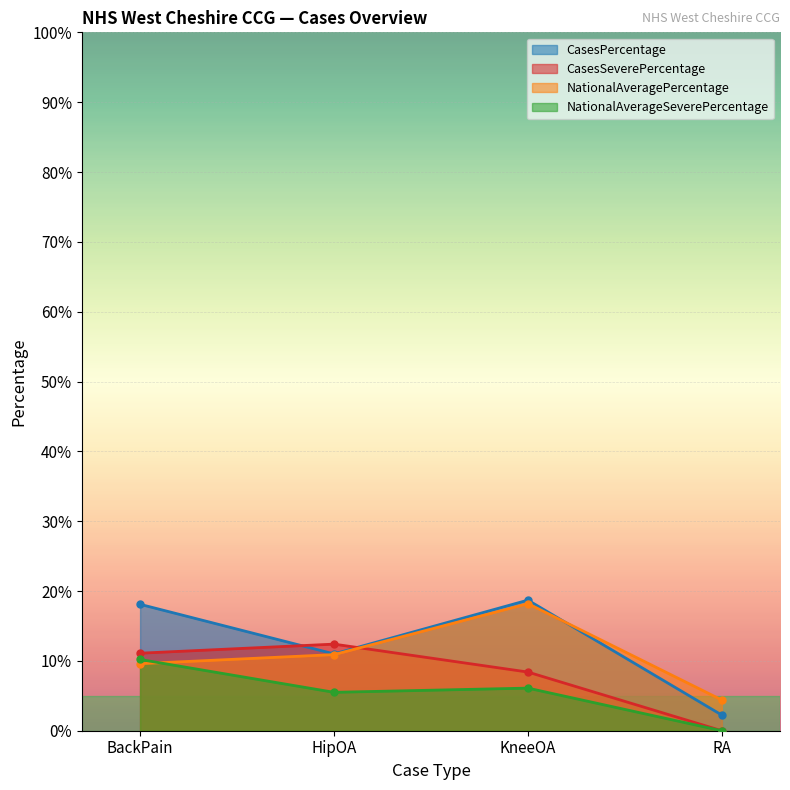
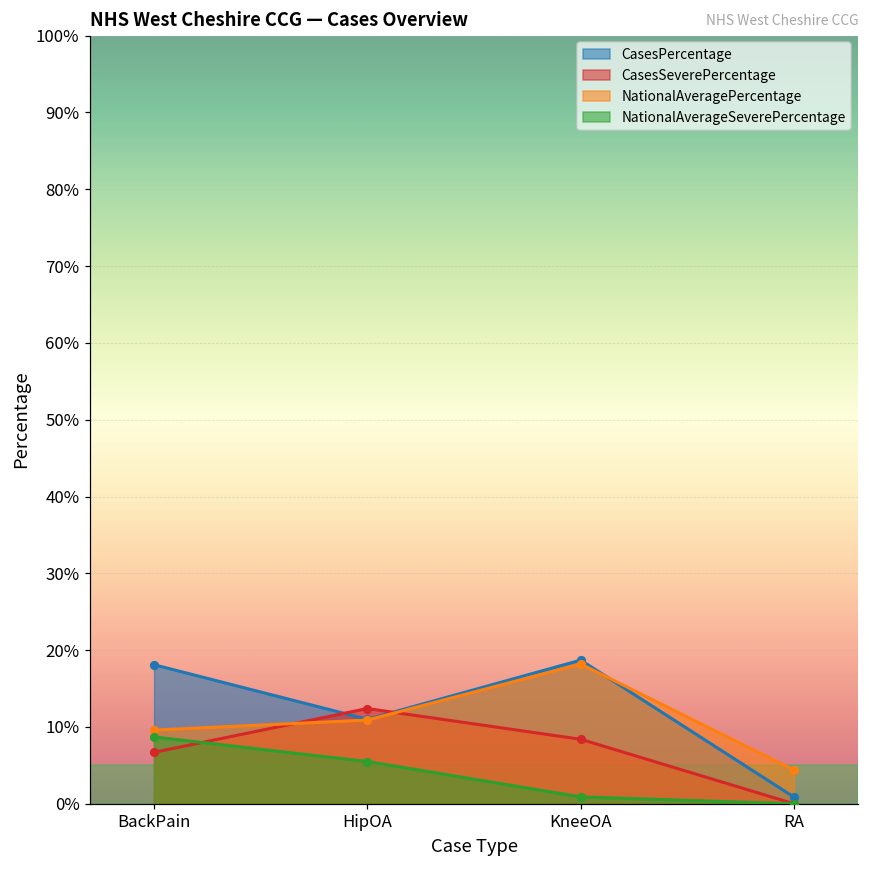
CasesSeverePercentage, BackPain: 11% -> 7%
NationalAverageSeverePercentage, BackPain: 10% -> 9%
NationalAverageSeverePercentage, KneeOA: 6% -> 1%
CasesPercentage, RA: 2% -> 1%
